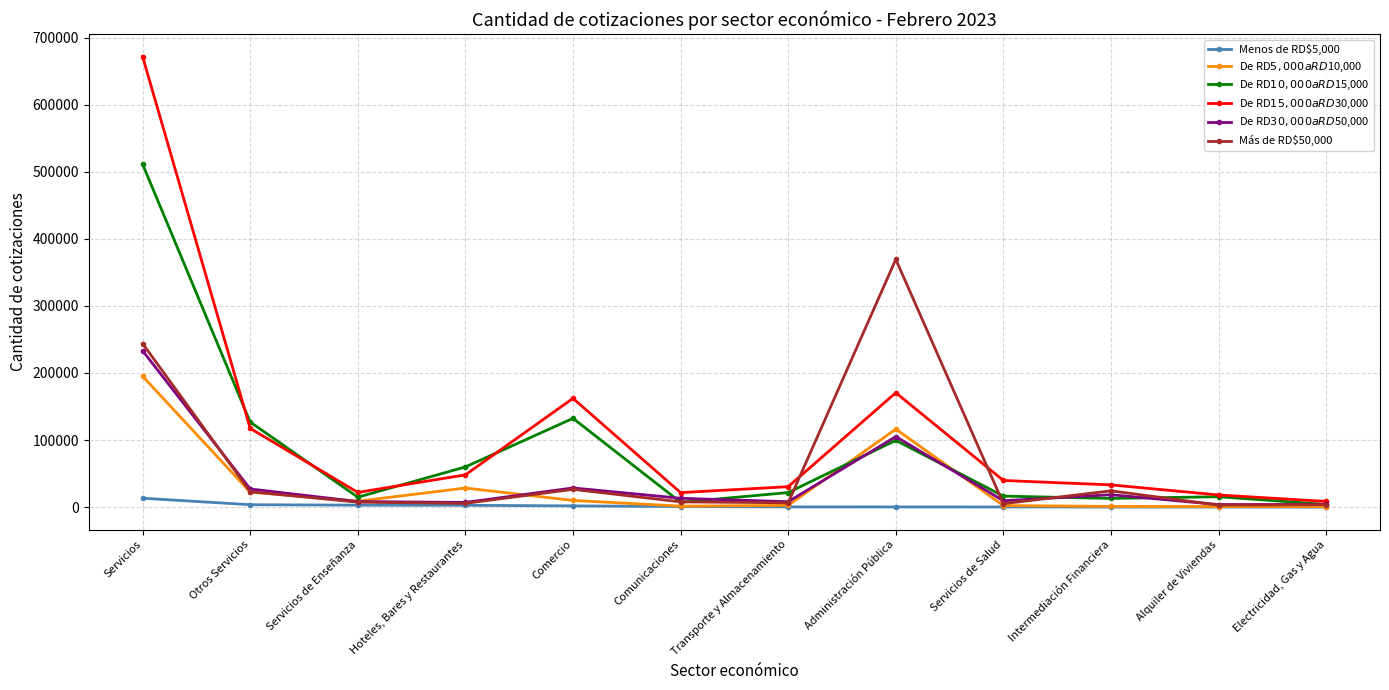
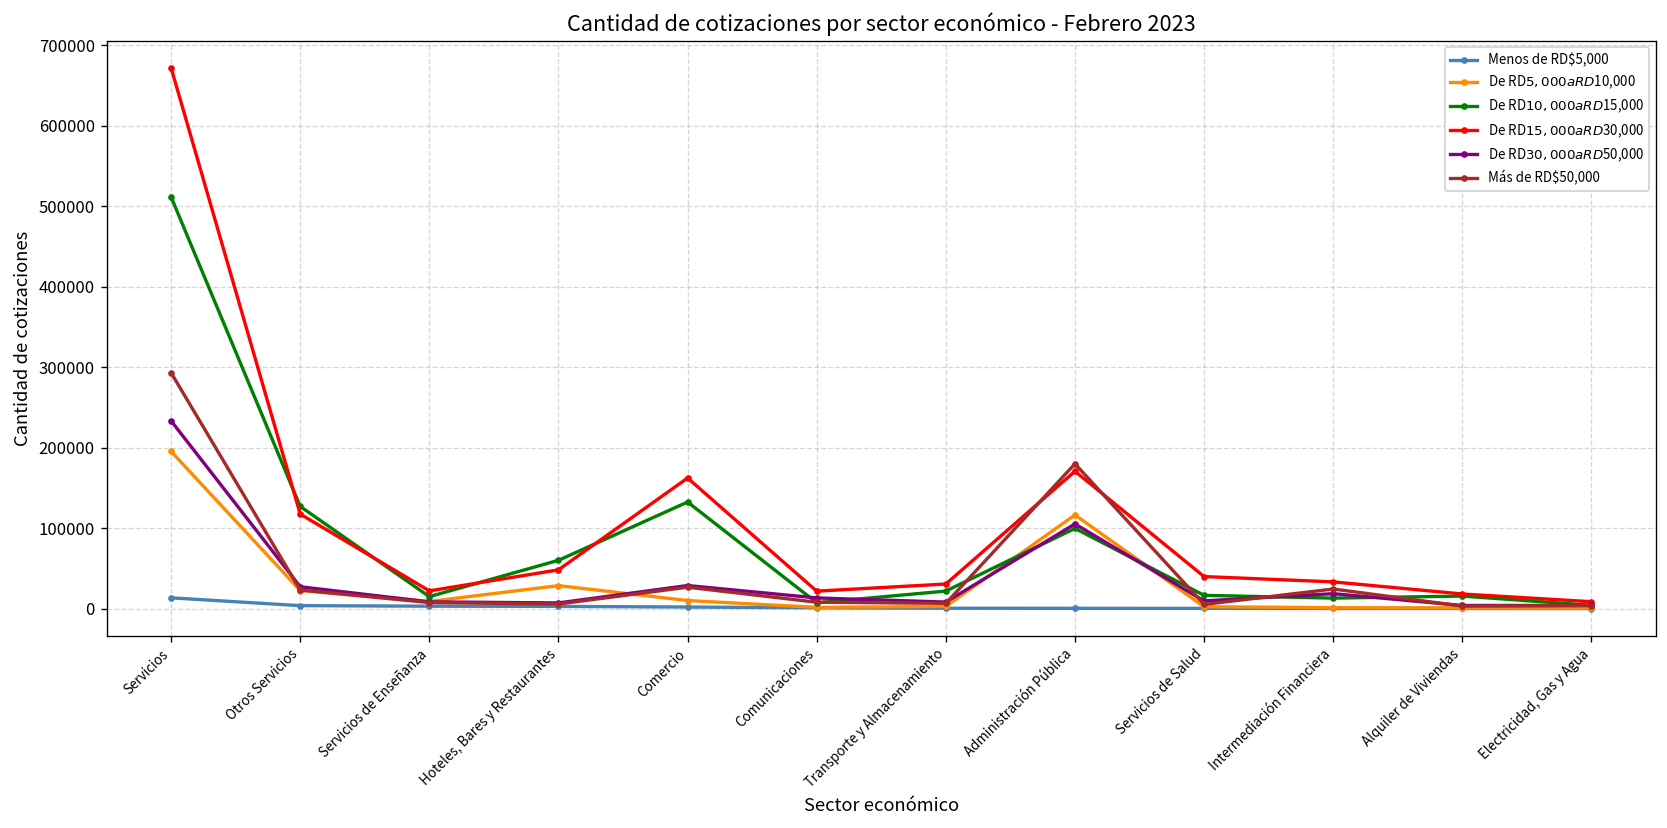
Más de RD$50,000, Servicios: 240000 -> 290000
Más de RD$50,000, Administración Pública: 370000 -> 180000
